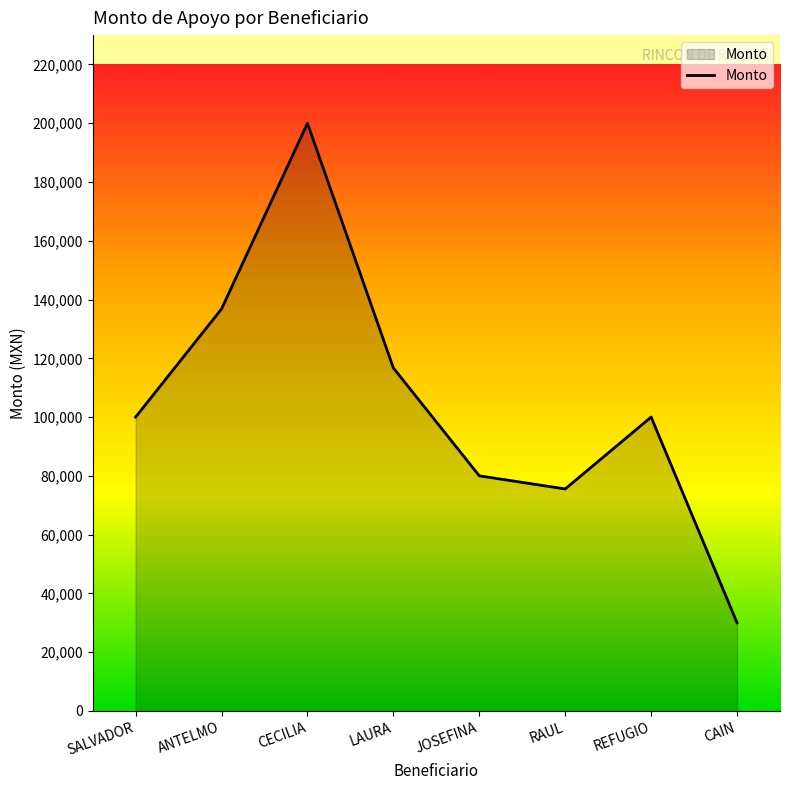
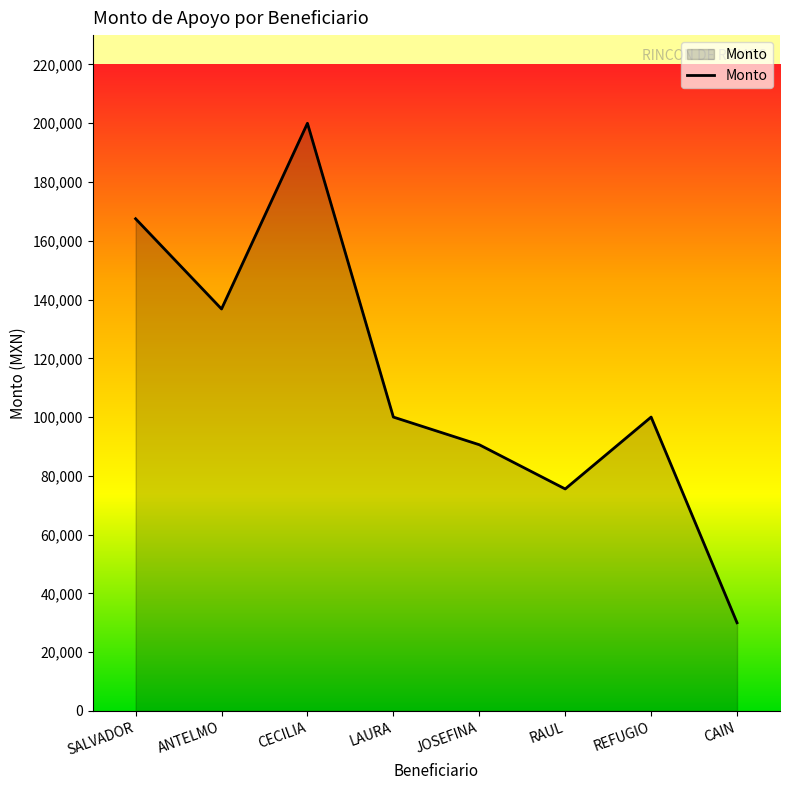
SALVADOR: 100,000 -> 167,000
LAURA: 117,000 -> 100,000
JOSEFINA: 80,000 -> 91,000
